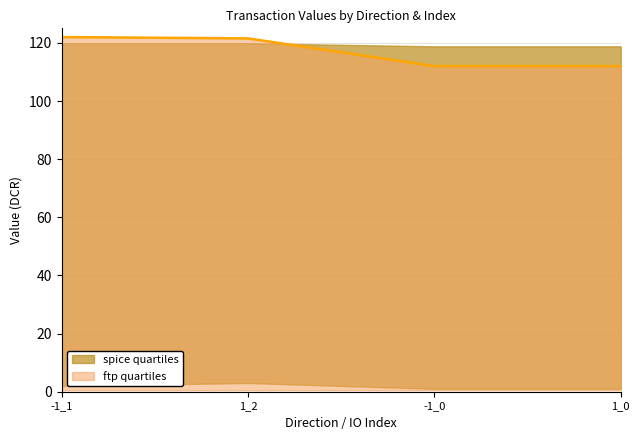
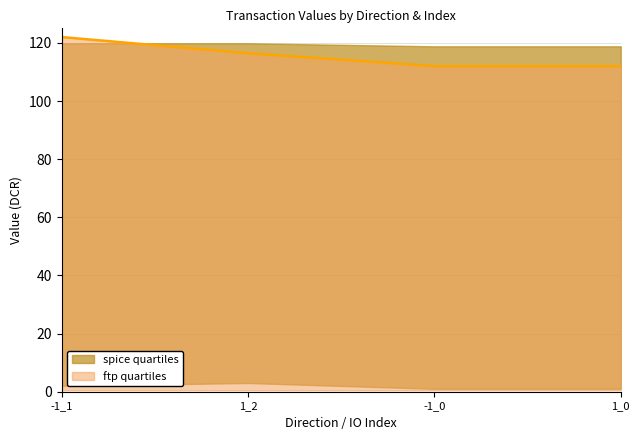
ftp quartiles, 1_2: 122 -> 116
